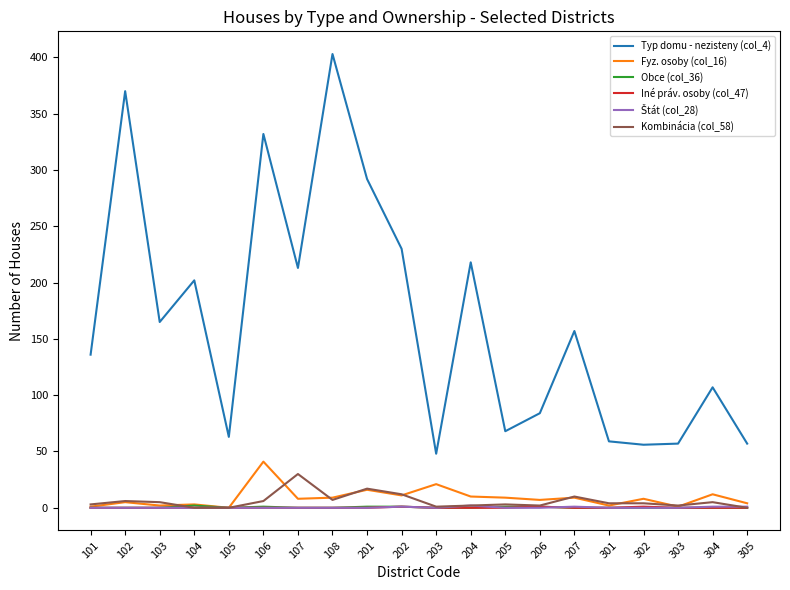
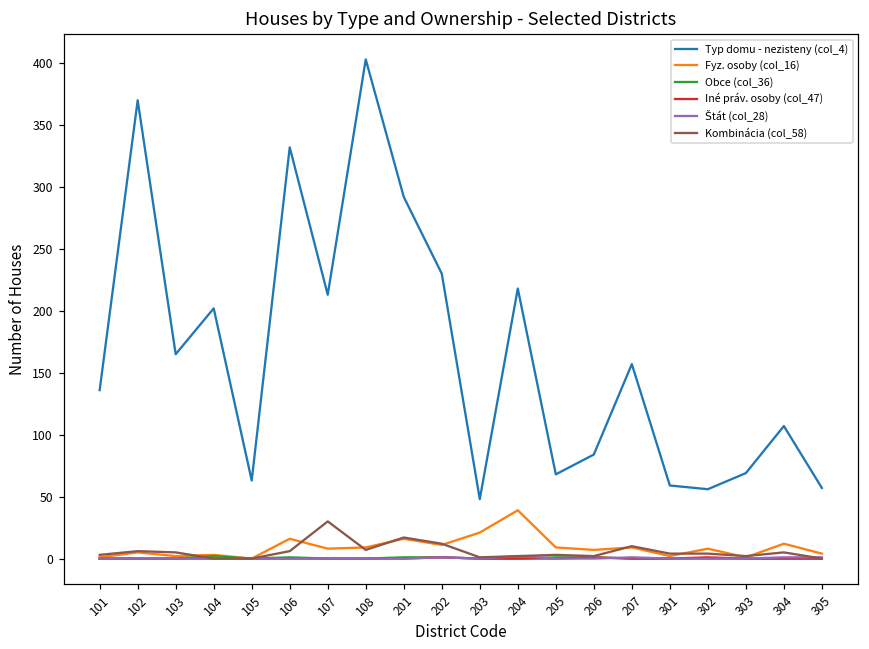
Fyz. osoby (col_16), 106: 41 -> 16
Fyz. osoby (col_16), 204: 10 -> 39
Typ domu - nezisteny (col_4), 303: 57 -> 69
